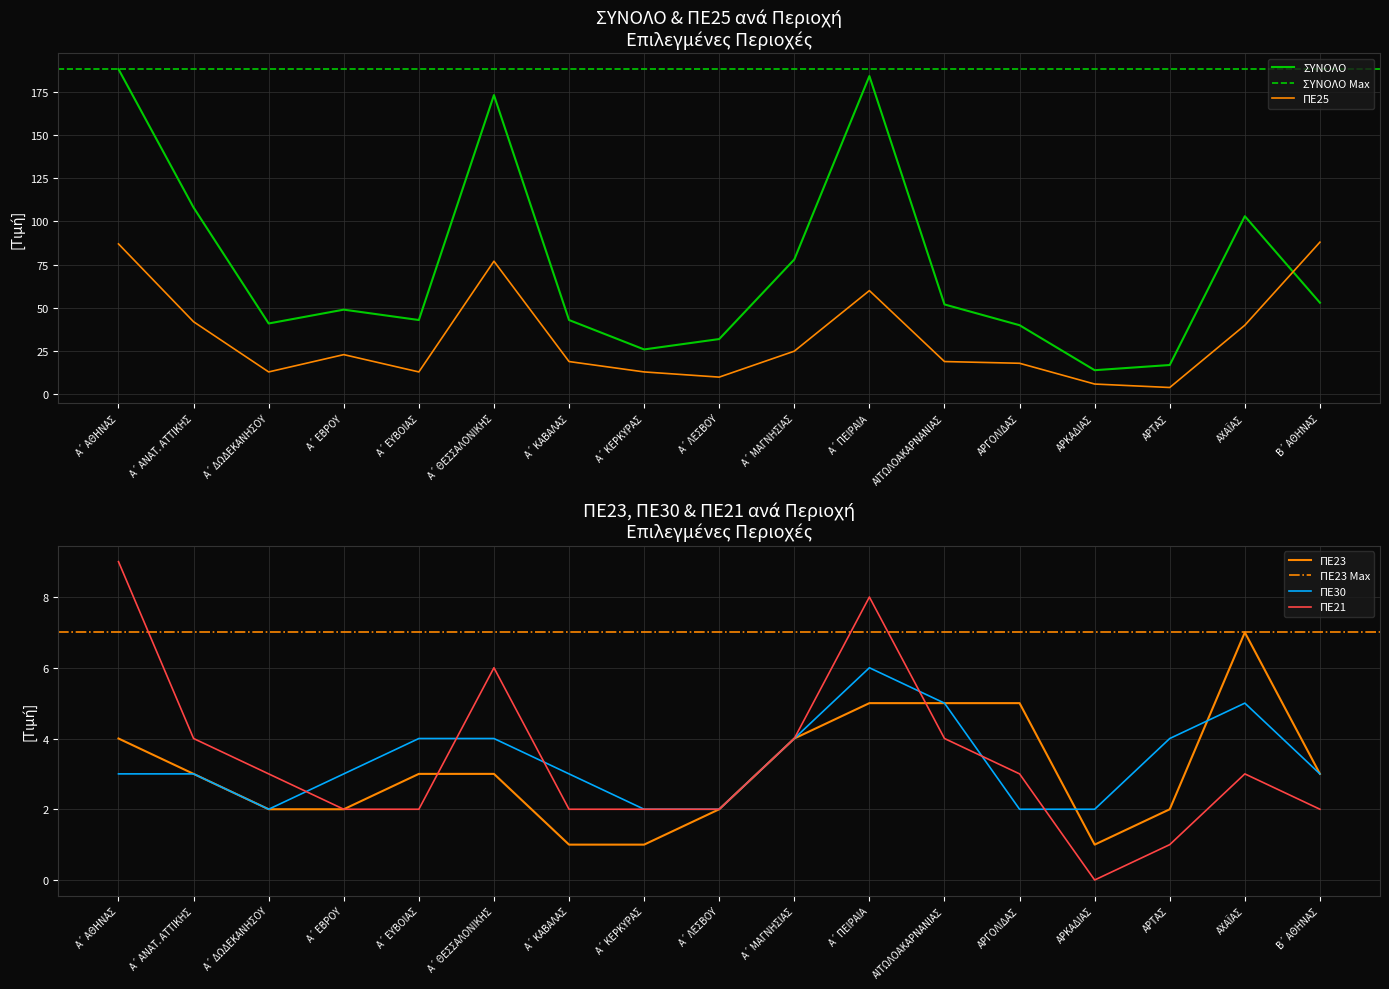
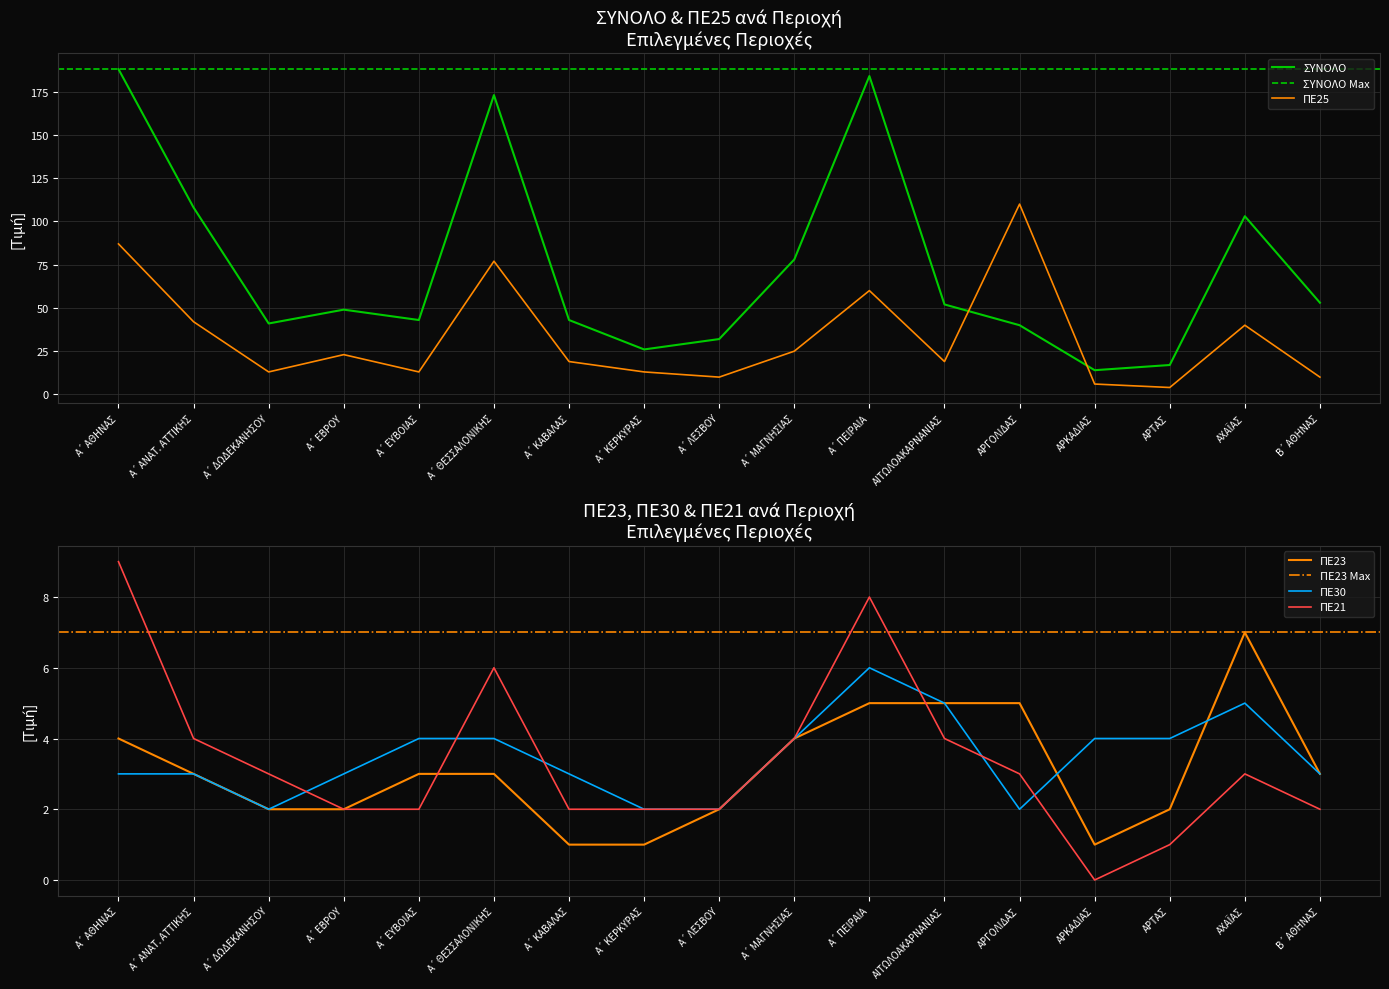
ΣΥΝΟΛΟ & ΠΕ25 ανά Περιοχή Επιλεγμένες Περιοχές, ΠΕ25, ΑΡΓΟΛΙΔΑΣ: 18 -> 110
ΣΥΝΟΛΟ & ΠΕ25 ανά Περιοχή Επιλεγμένες Περιοχές, ΠΕ25, Β΄ ΑΘΗΝΑΣ: 88 -> 10
ΠΕ23, ΠΕ30 & ΠΕ21 ανά Περιοχή Επιλεγμένες Περιοχές, ΠΕ30, ΑΡΚΑΔΙΑΣ: 2 -> 4
